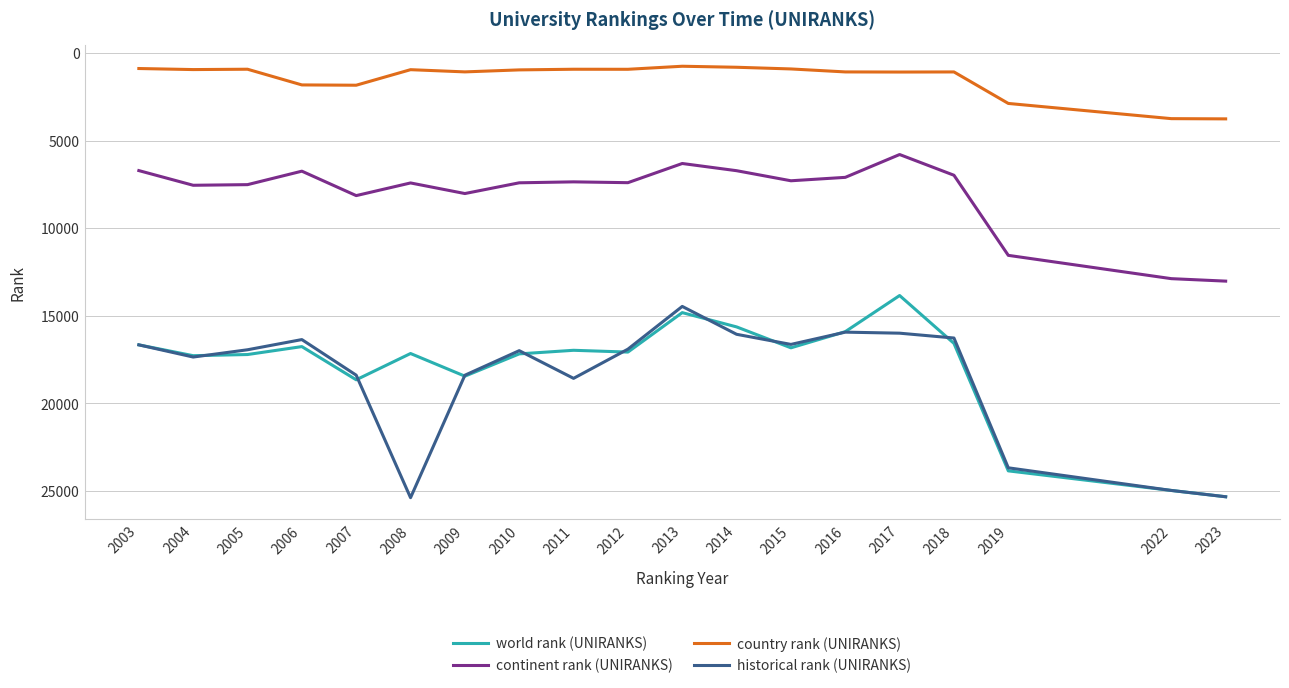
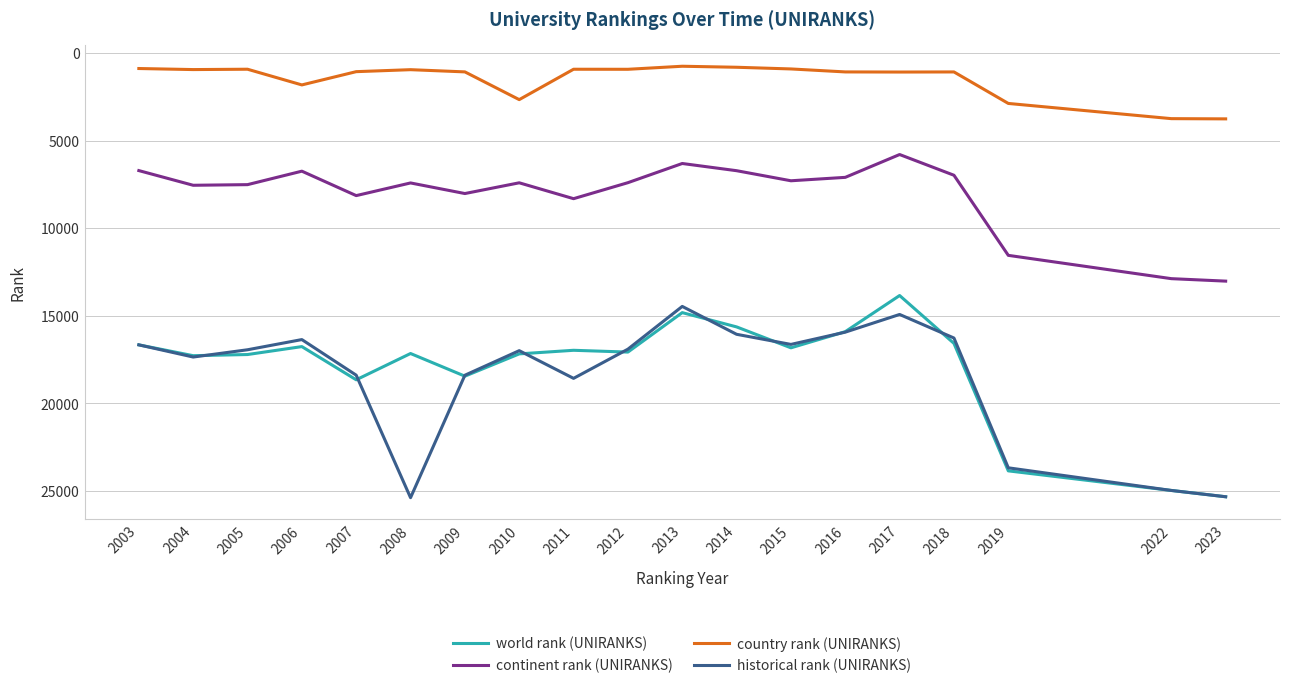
country rank (UNIRANKS), 2007: 1800 -> 1100
country rank (UNIRANKS), 2010: 1000 -> 2700
continent rank (UNIRANKS), 2011: 7400 -> 8300
historical rank (UNIRANKS), 2017: 16000 -> 14900
